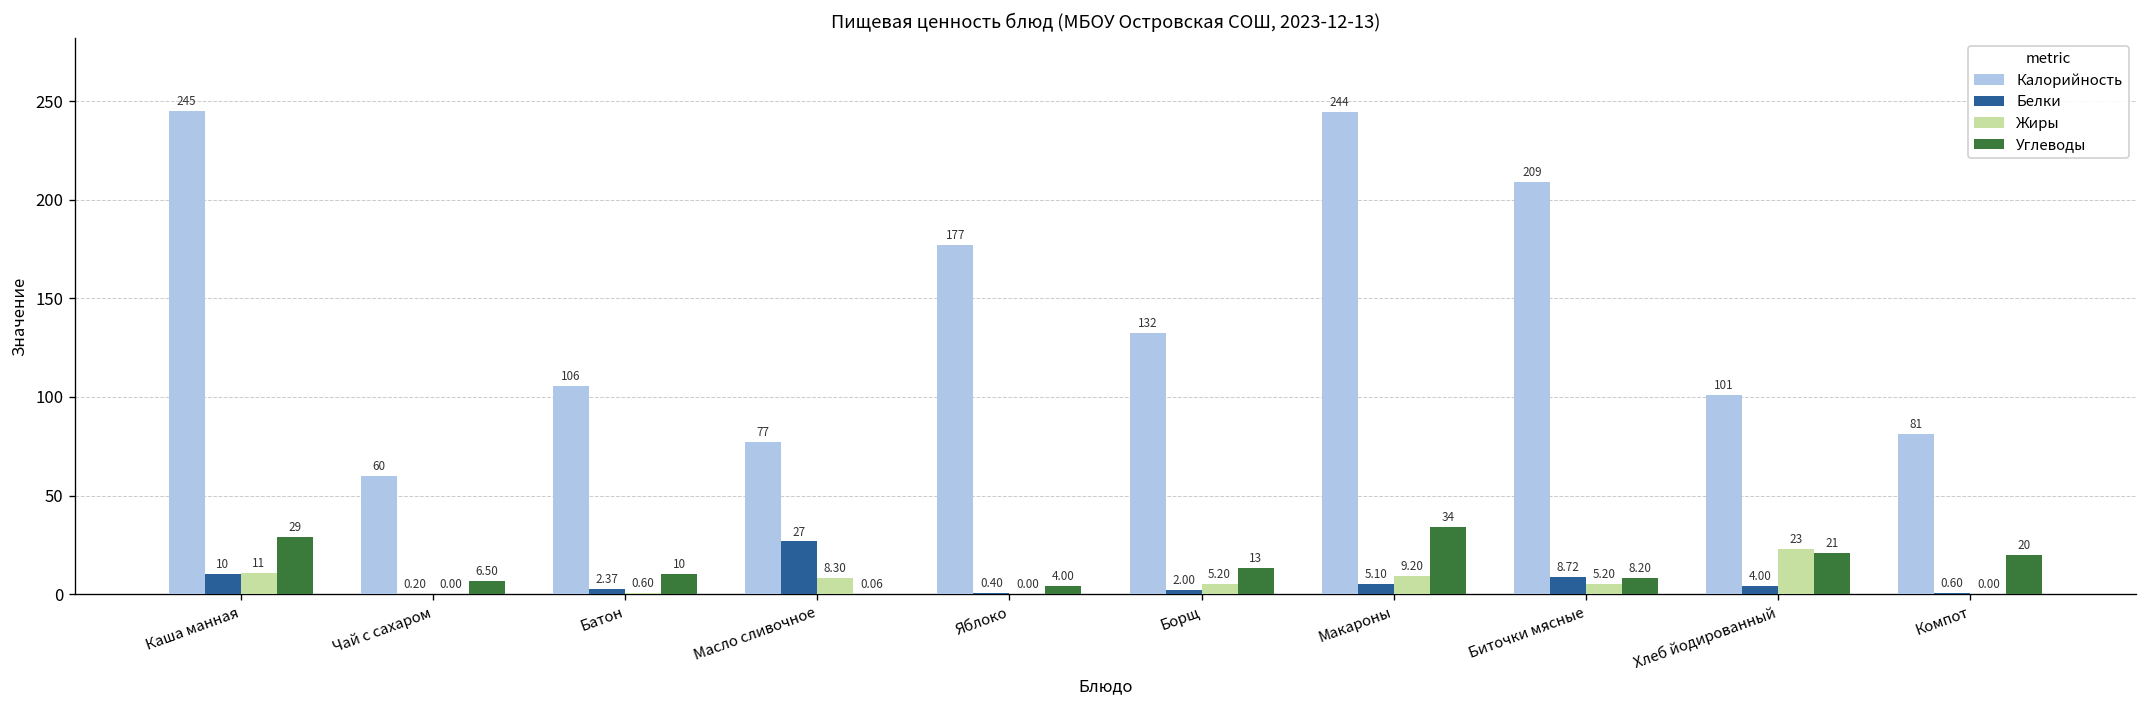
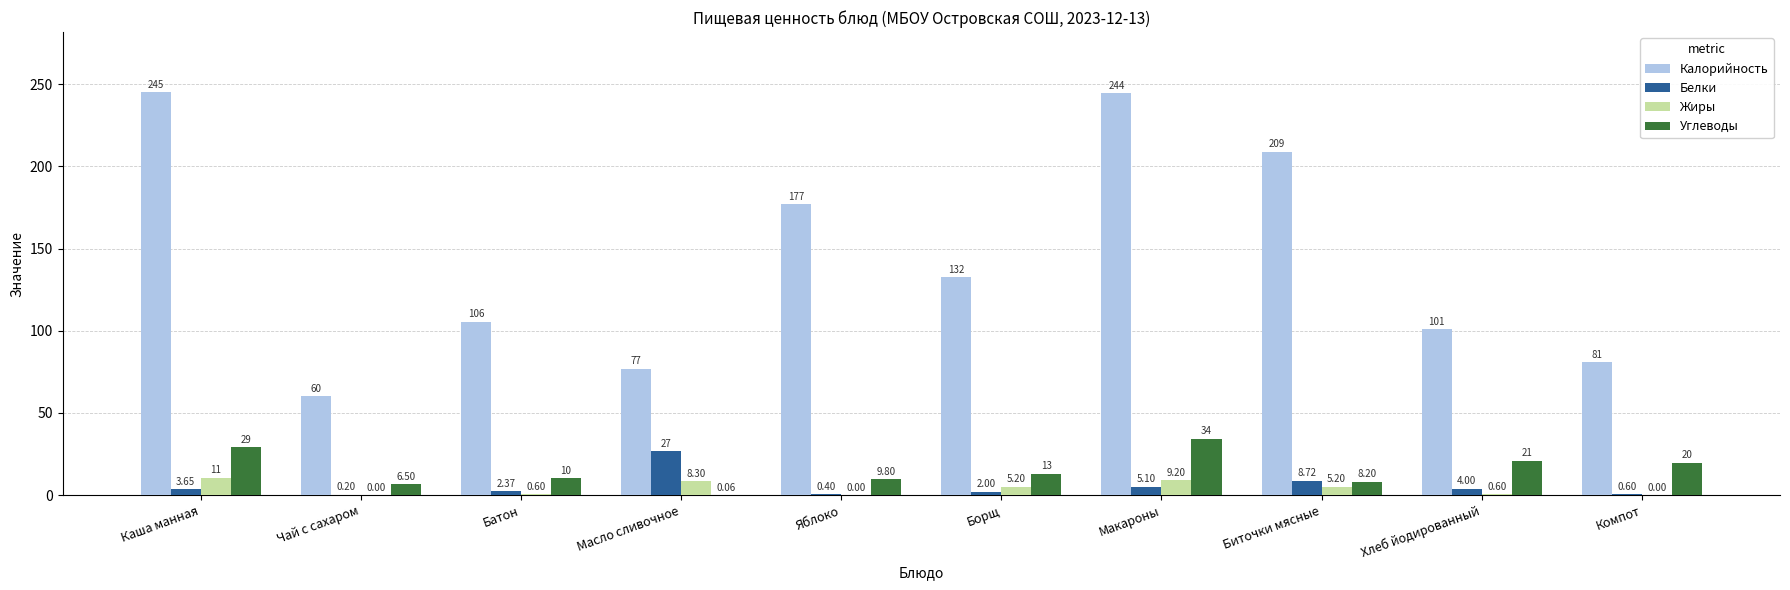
Белки, Каша манная: 10 -> 3.65
Углеводы, Яблоко: 4.00 -> 9.80
Жиры, Хлеб йодированный: 23 -> 0.60
